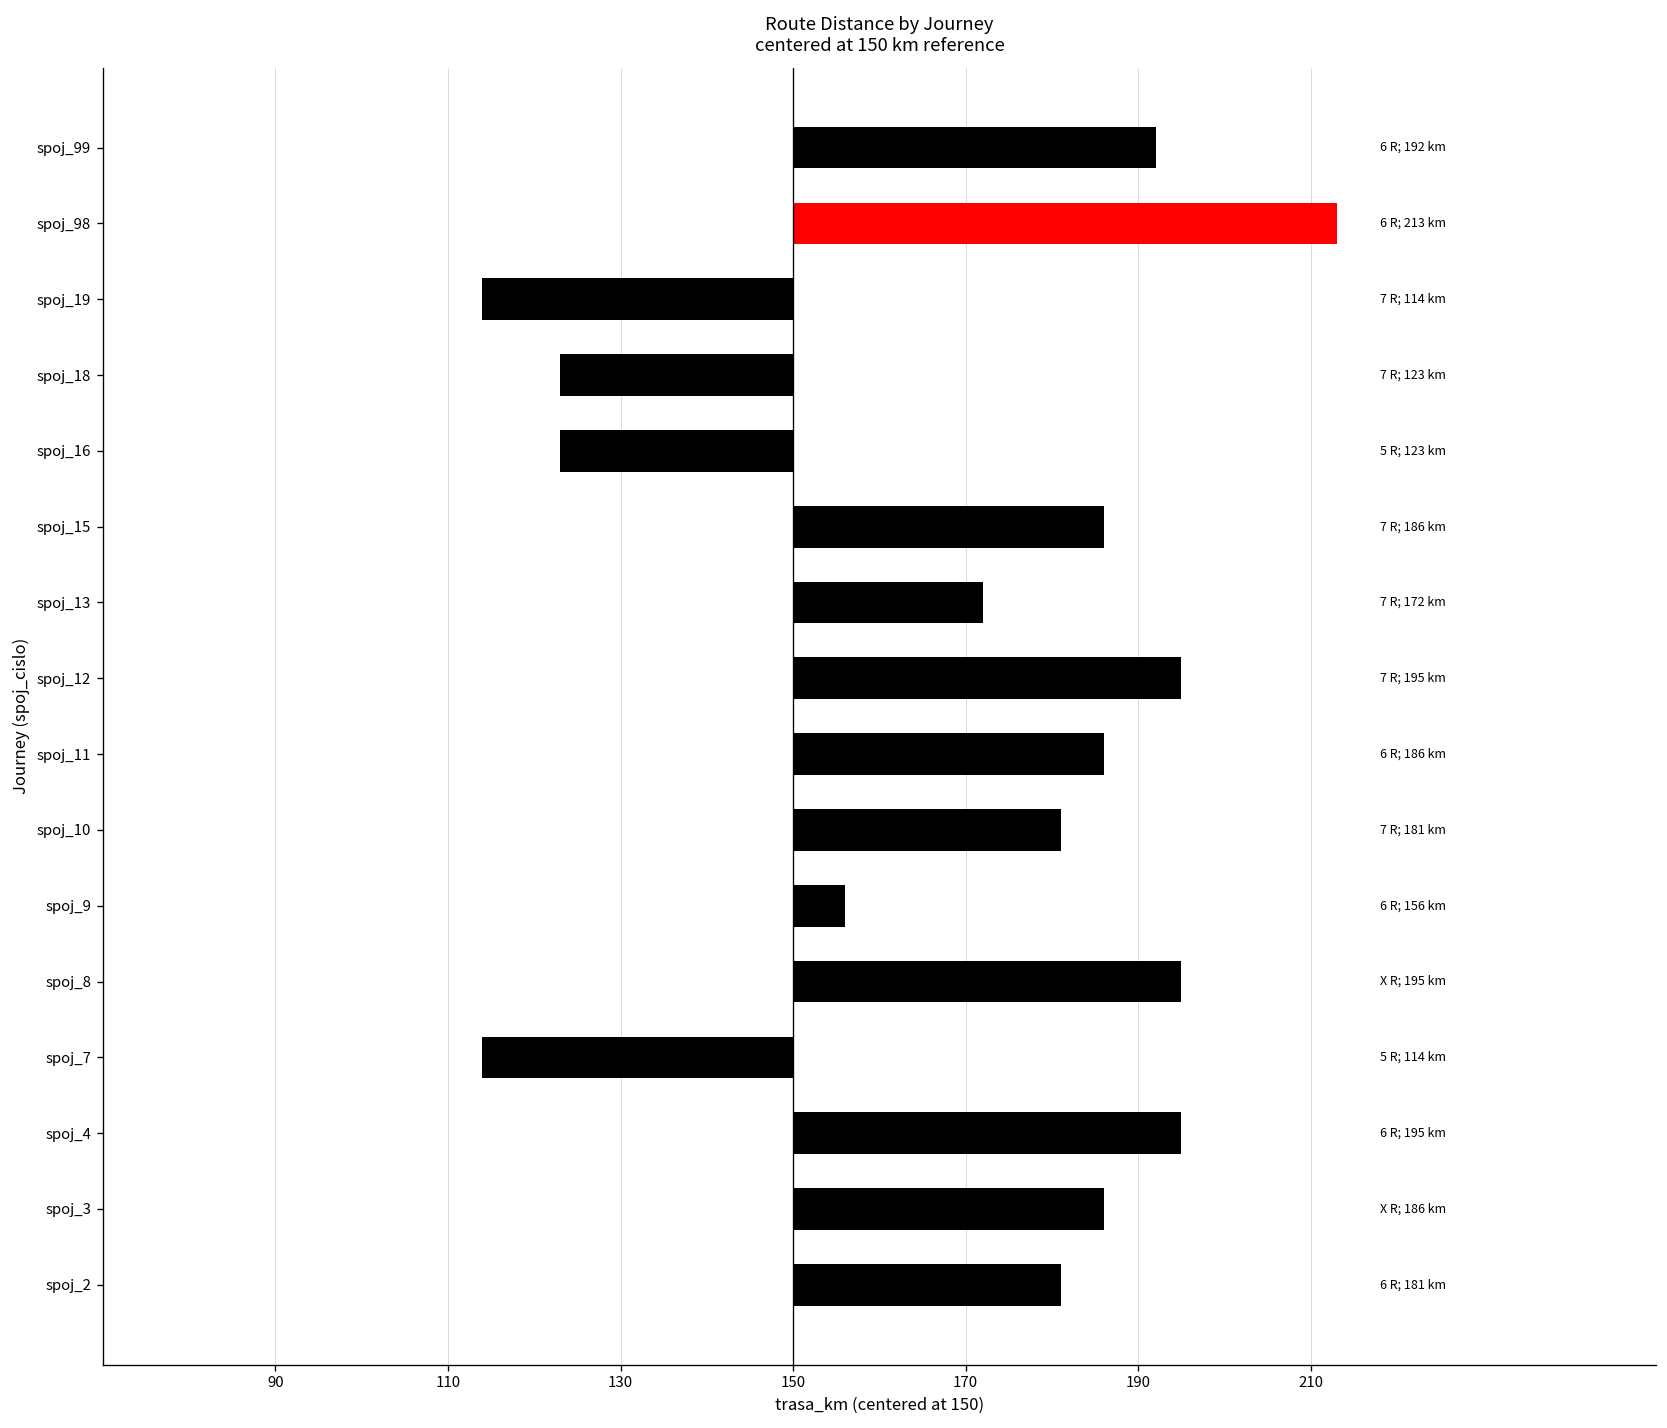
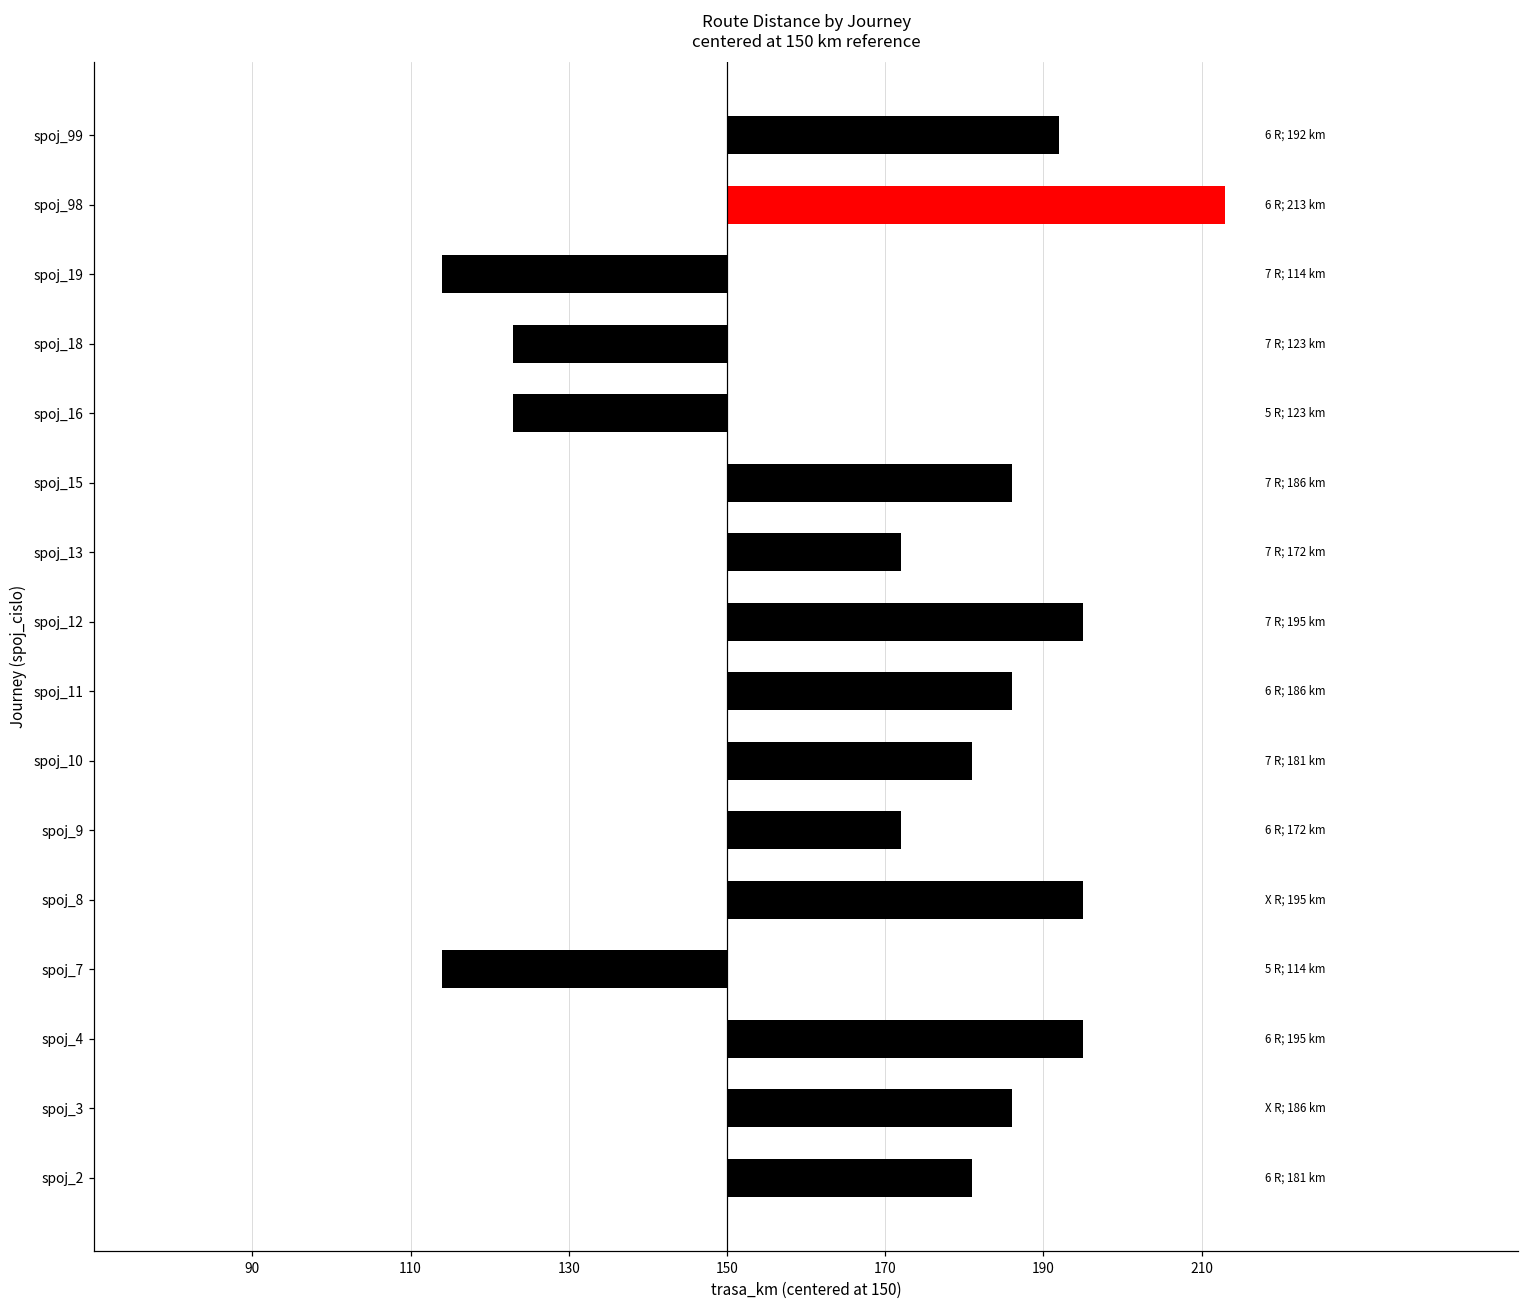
spoj_9: 156 -> 172
